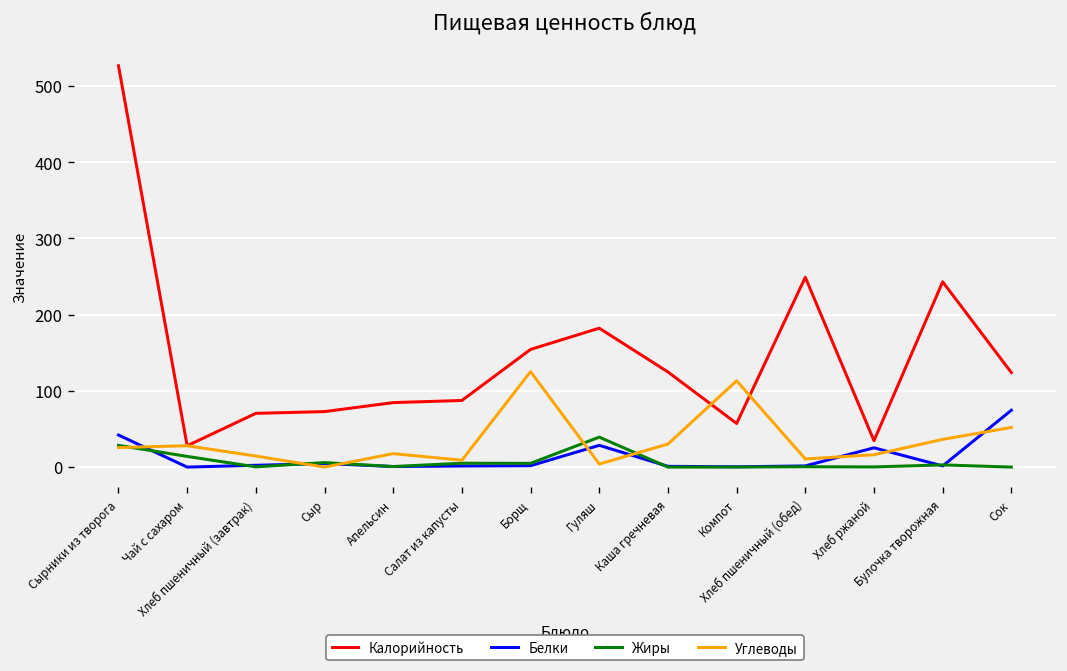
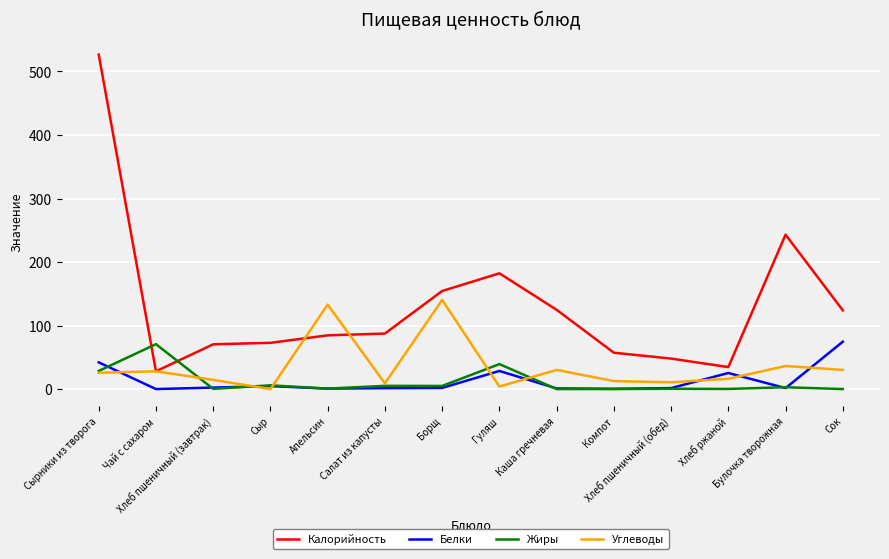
Жиры, Чай с сахаром: 10 -> 70
Углеводы, Апельсин: 20 -> 130
Углеводы, Борщ: 130 -> 140
Углеводы, Компот: 110 -> 10
Калорийность, Хлеб пшеничный (обед): 250 -> 50
Углеводы, Сок: 50 -> 30
